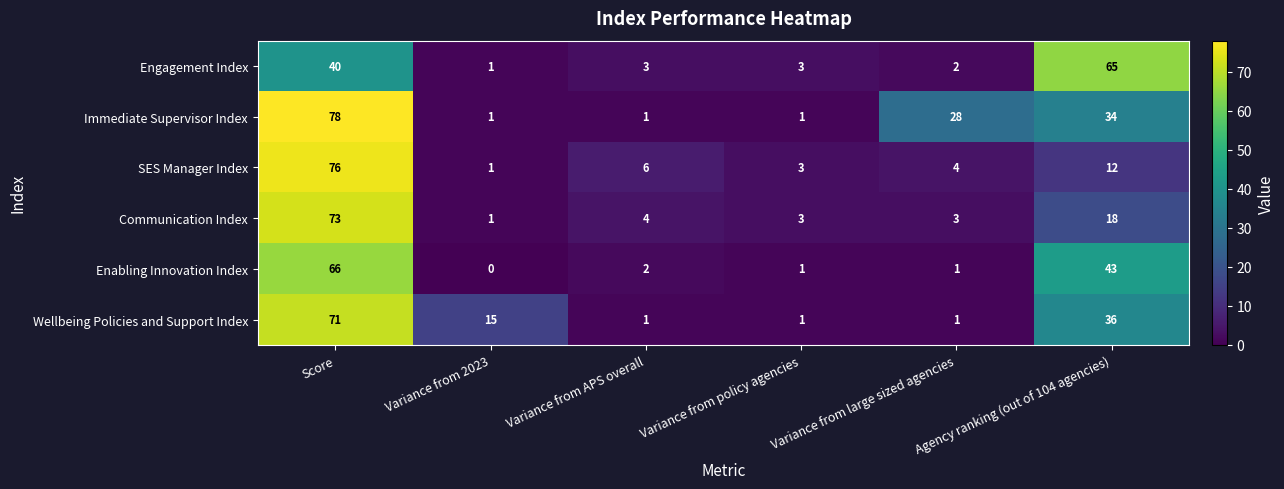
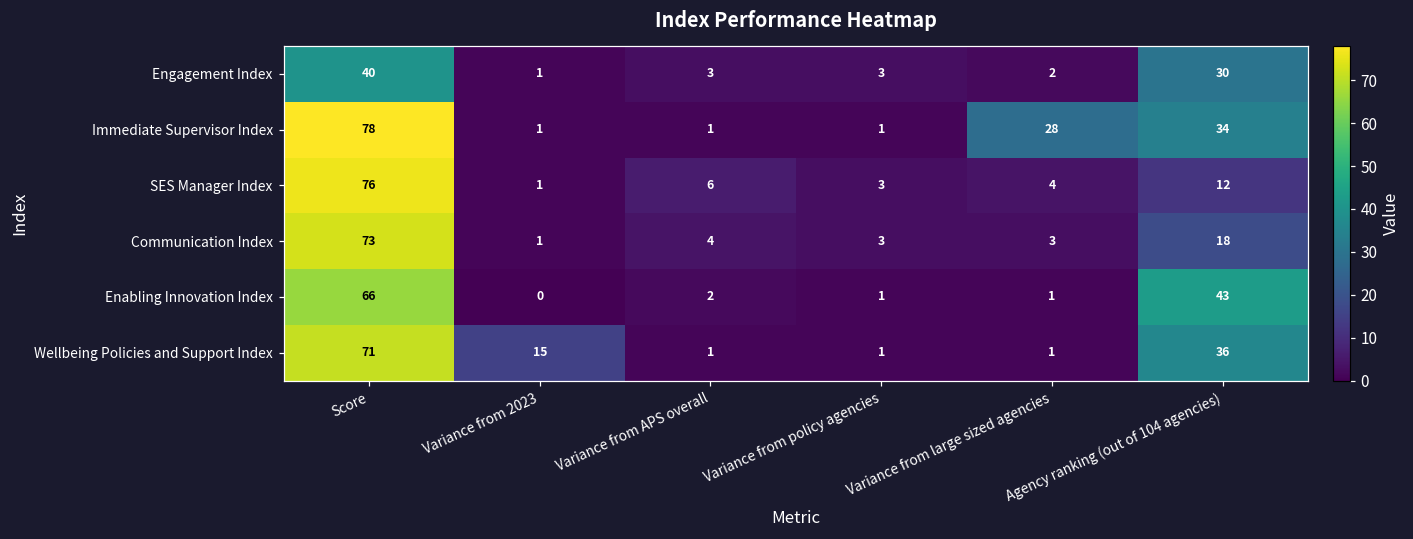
Engagement Index, Agency ranking (out of 104 agencies): 65 -> 30
